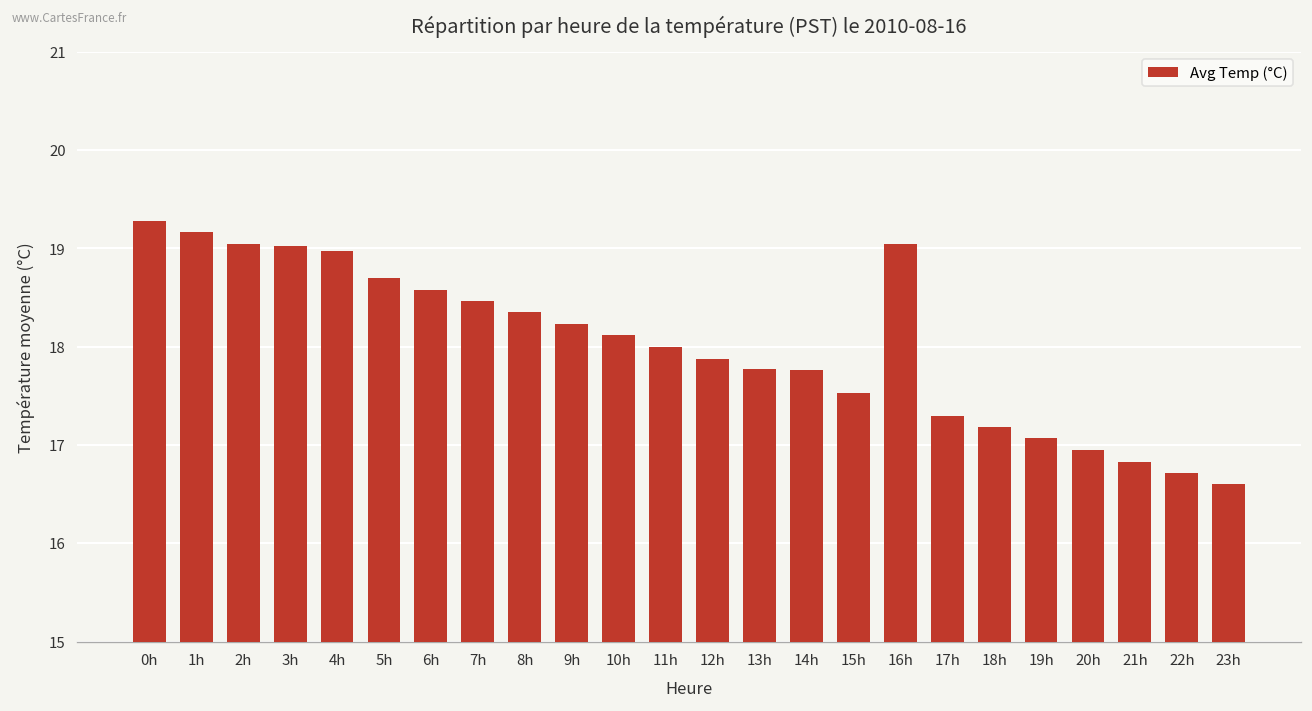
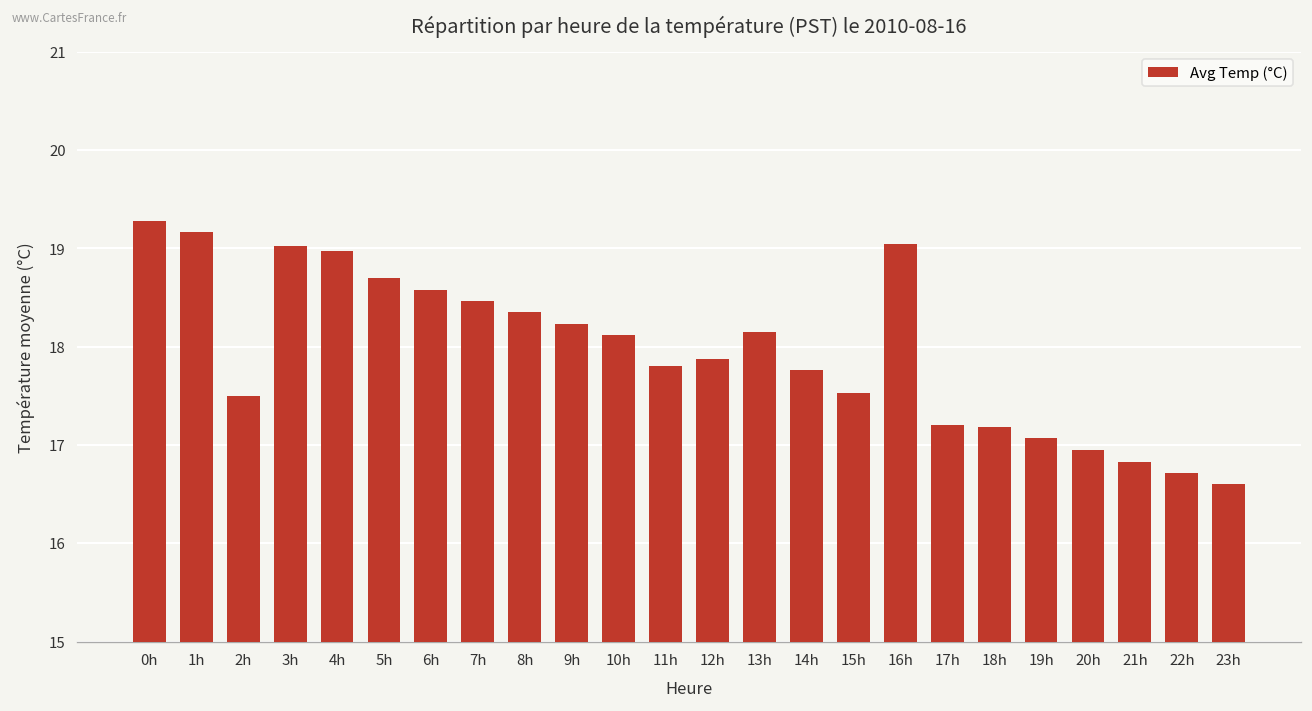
2h: 19.1 -> 17.5
11h: 18.0 -> 17.8
13h: 17.8 -> 18.2
17h: 17.3 -> 17.2
